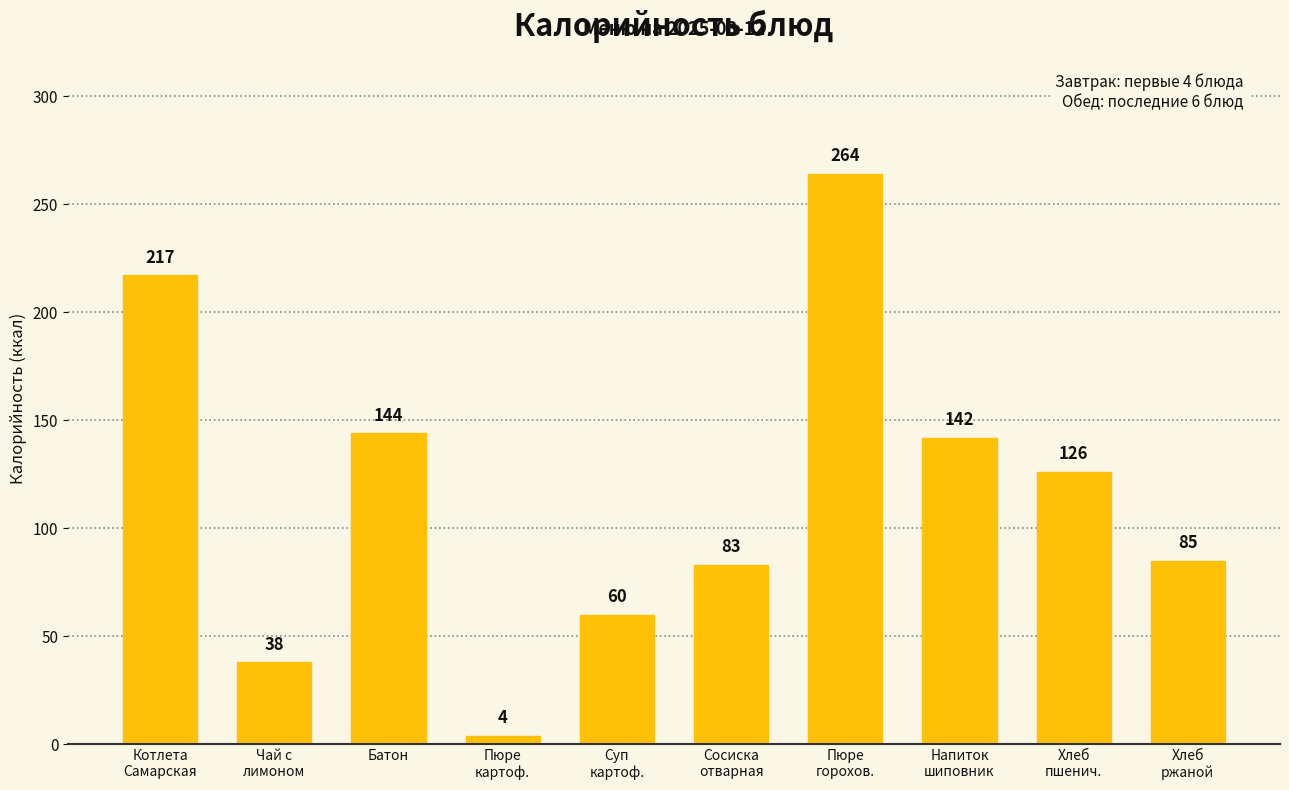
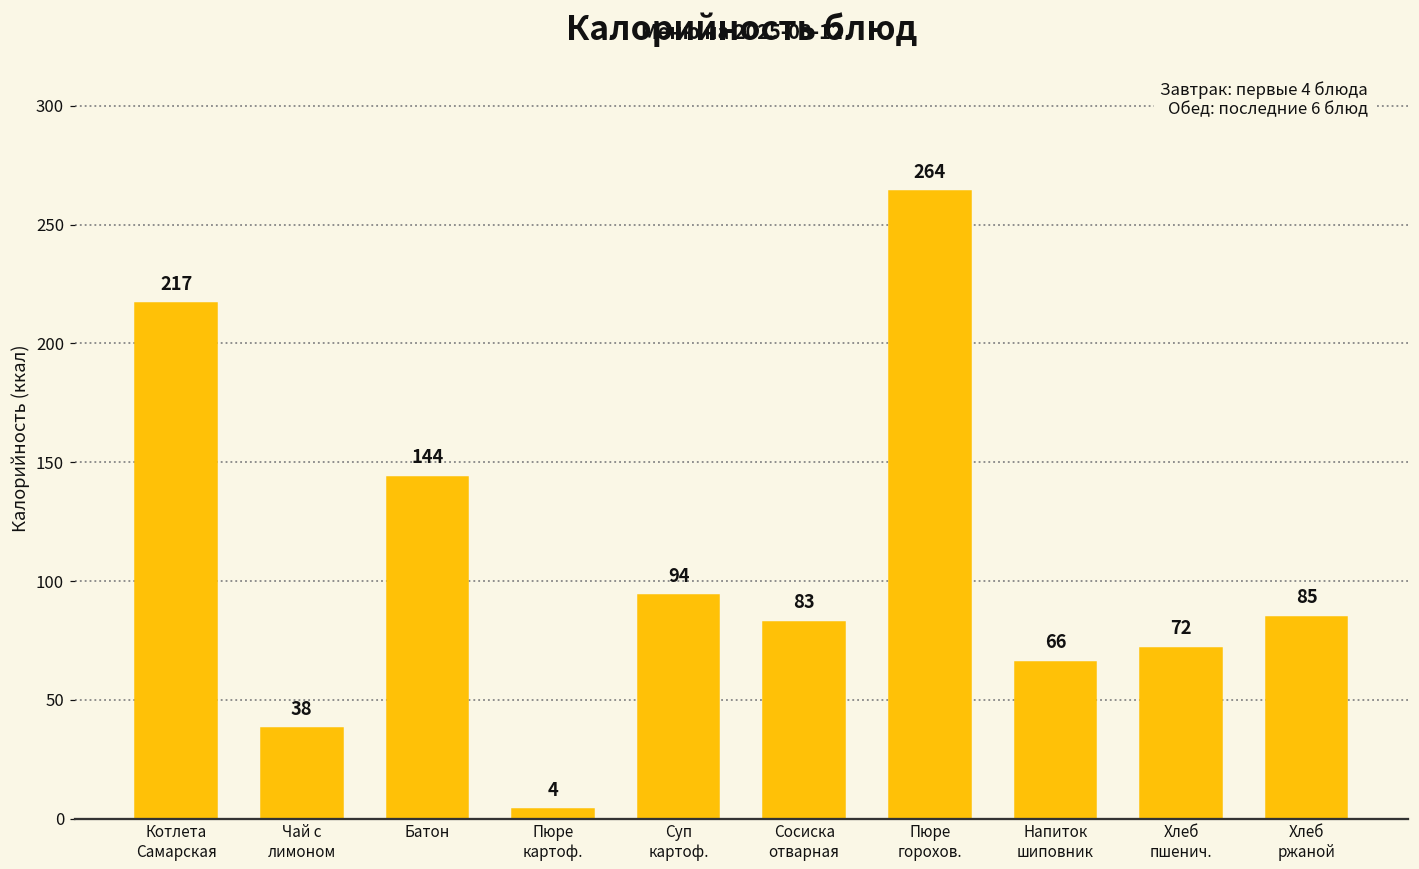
Суп картоф.: 60 -> 94
Напиток шиповник: 142 -> 66
Хлеб пшенич.: 126 -> 72
